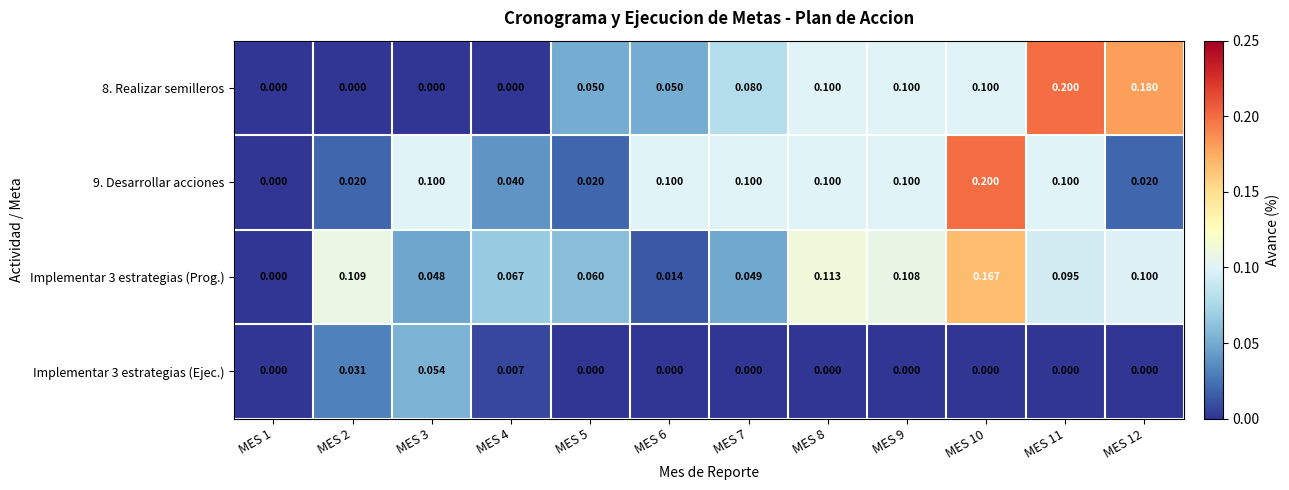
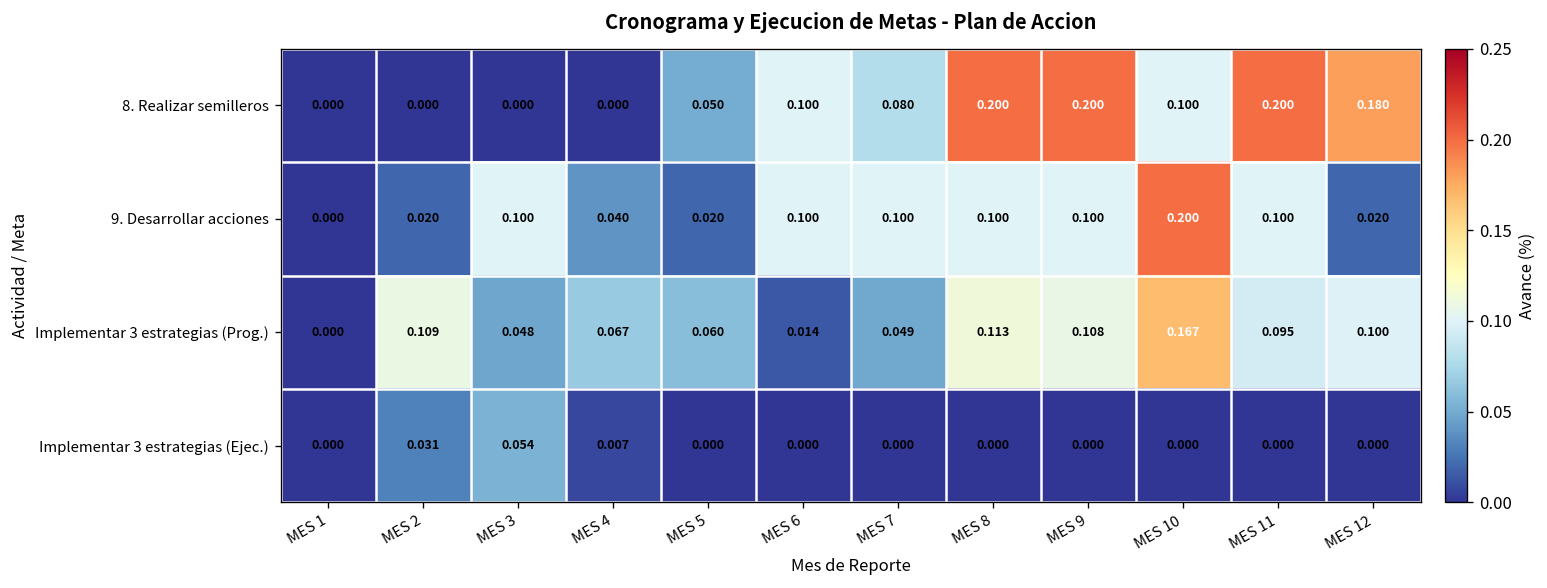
8. Realizar semilleros, MES 6: 0.050 -> 0.100
8. Realizar semilleros, MES 8: 0.100 -> 0.200
8. Realizar semilleros, MES 9: 0.100 -> 0.200
